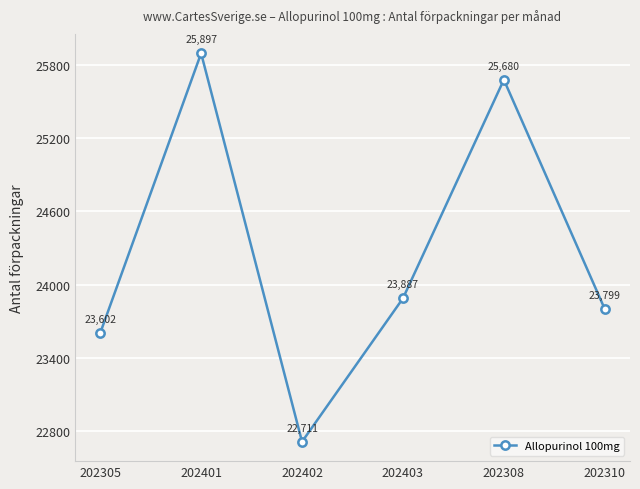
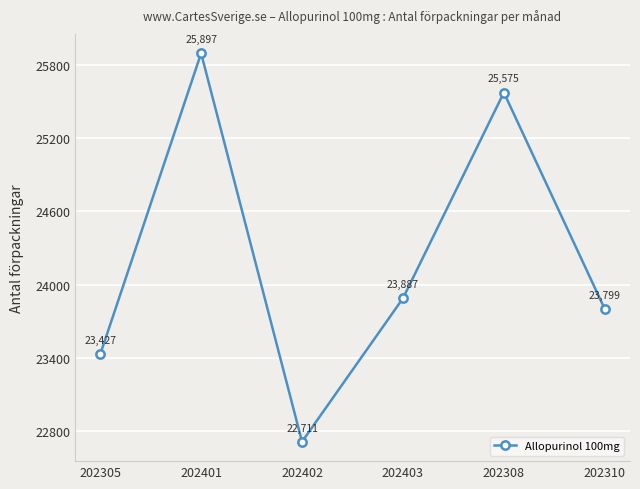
202305: 23,602 -> 23,427
202308: 25,680 -> 25,575
